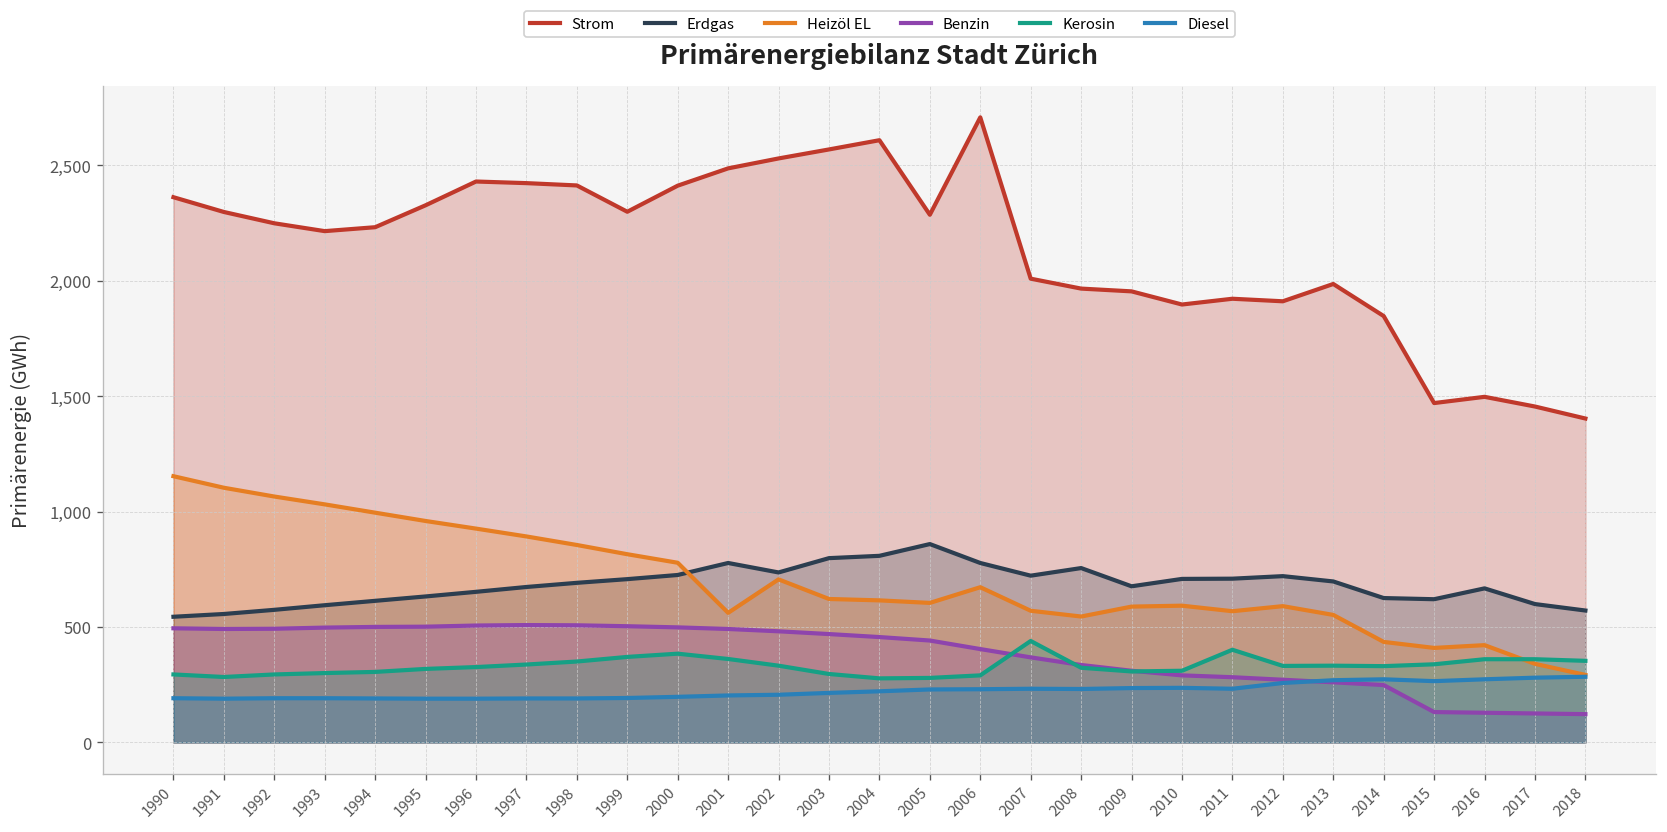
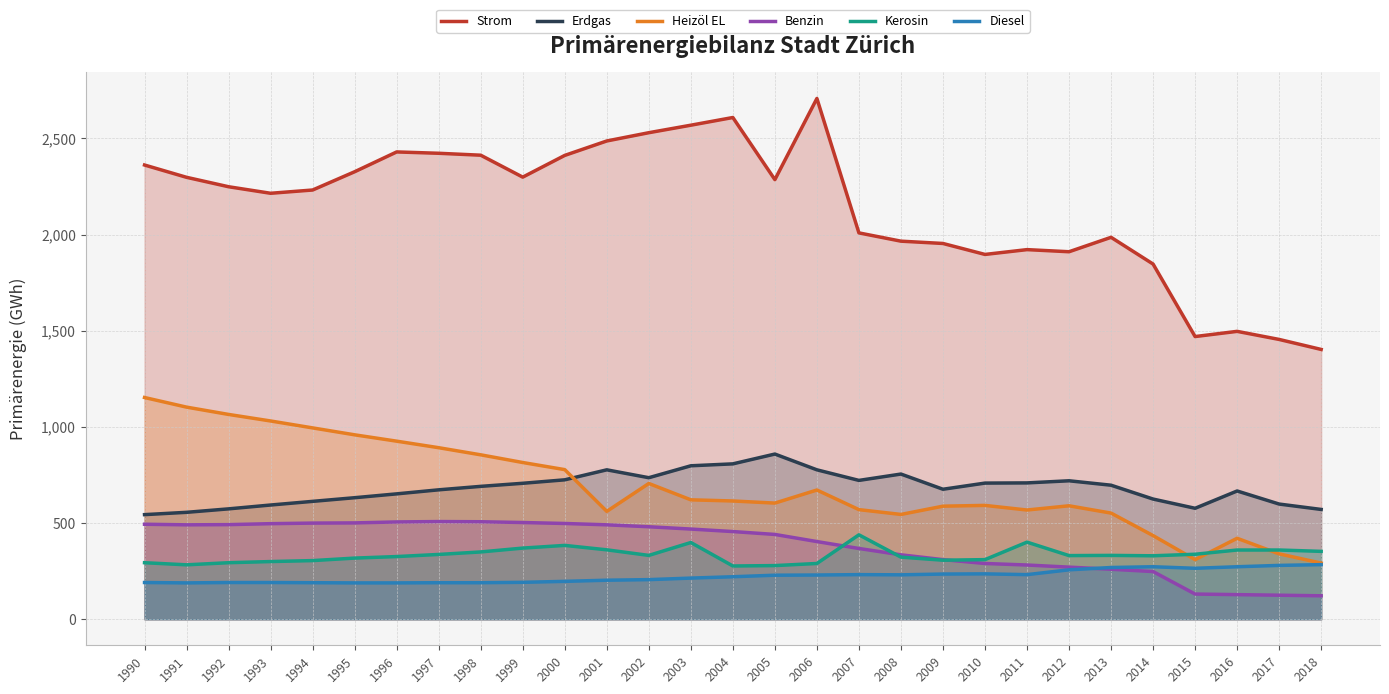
Kerosin, 2003: 300 -> 400
Erdgas, 2015: 620 -> 580
Heizöl EL, 2015: 410 -> 310
